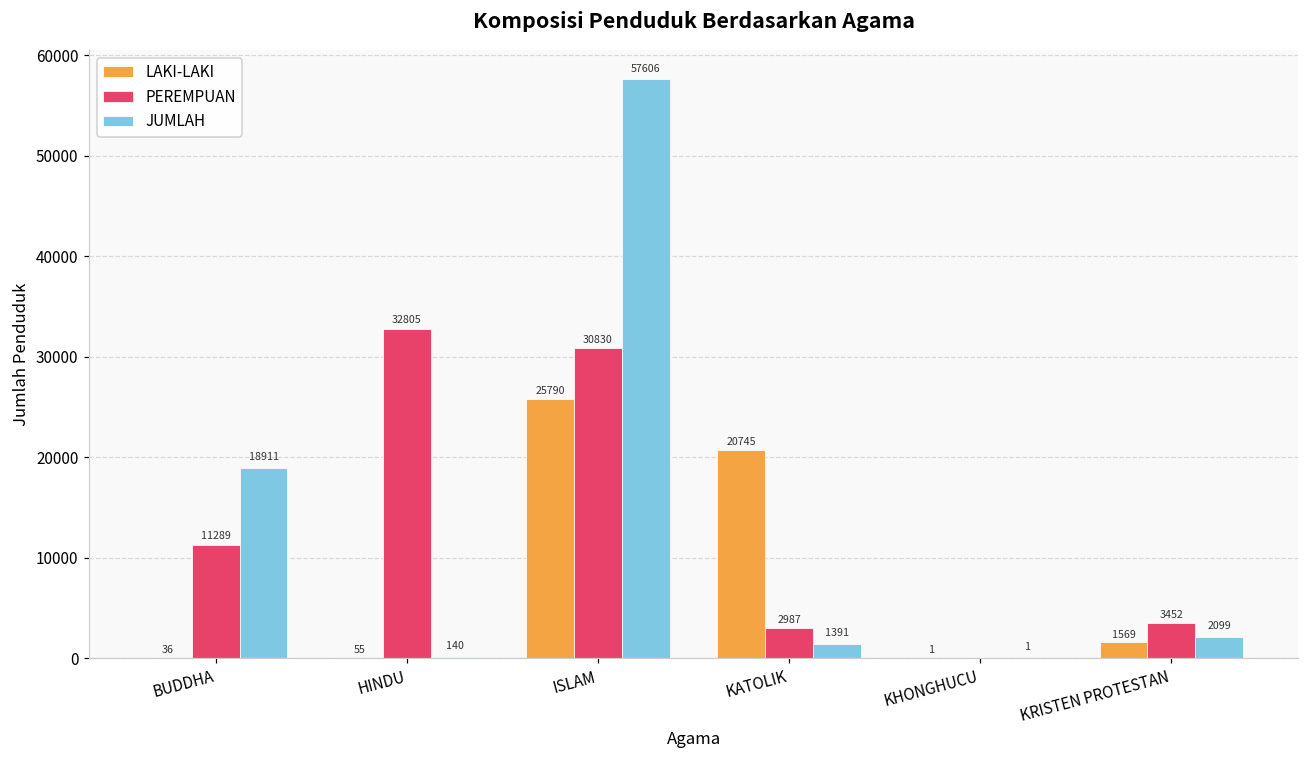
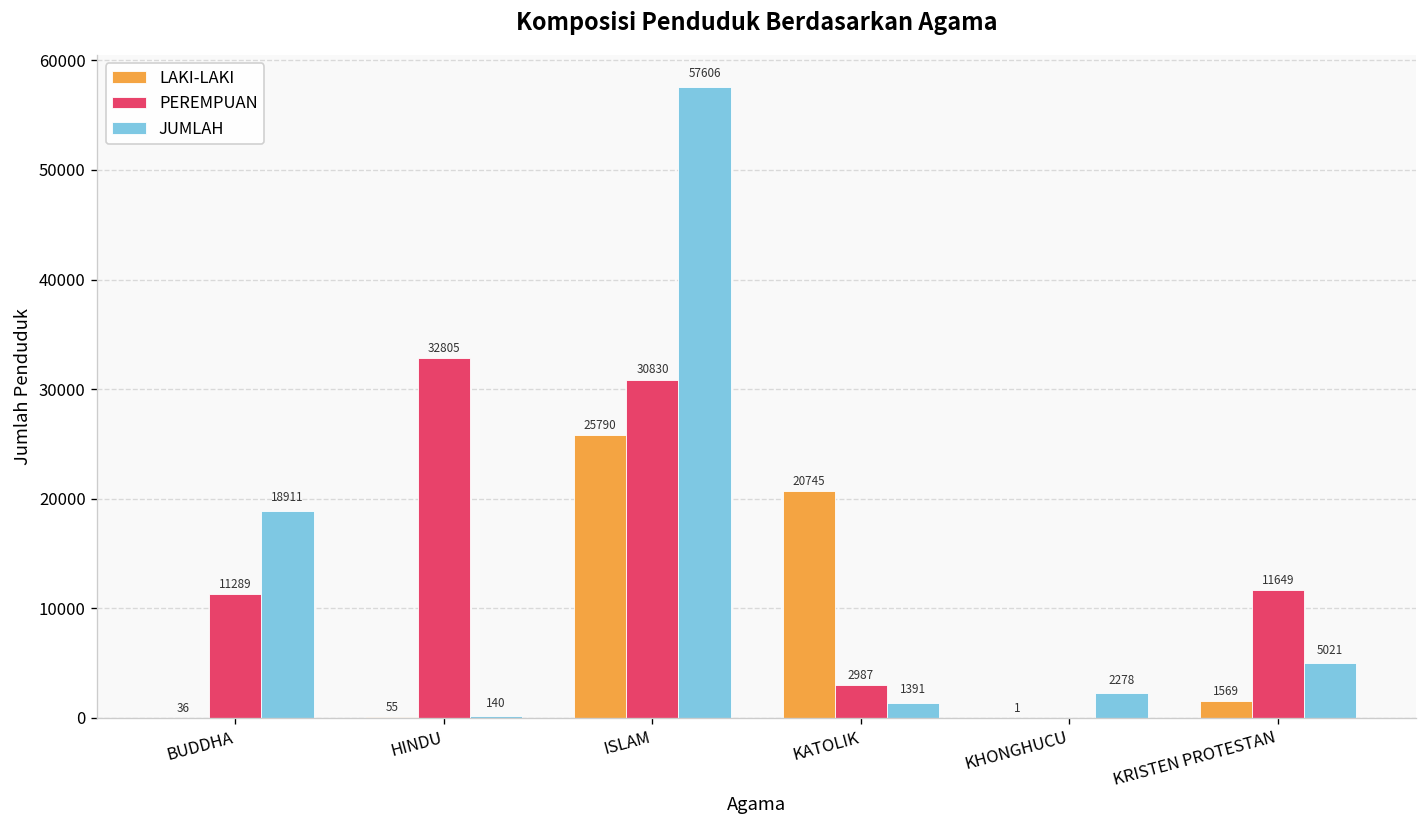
JUMLAH, KHONGHUCU: 1 -> 2278
PEREMPUAN, KRISTEN PROTESTAN: 3452 -> 11649
JUMLAH, KRISTEN PROTESTAN: 2099 -> 5021
